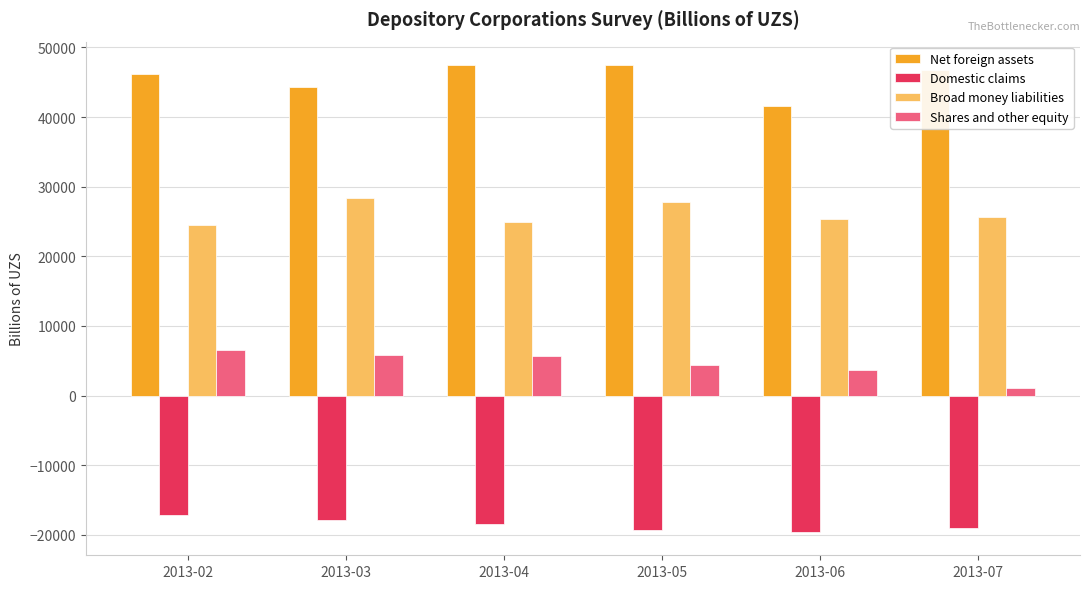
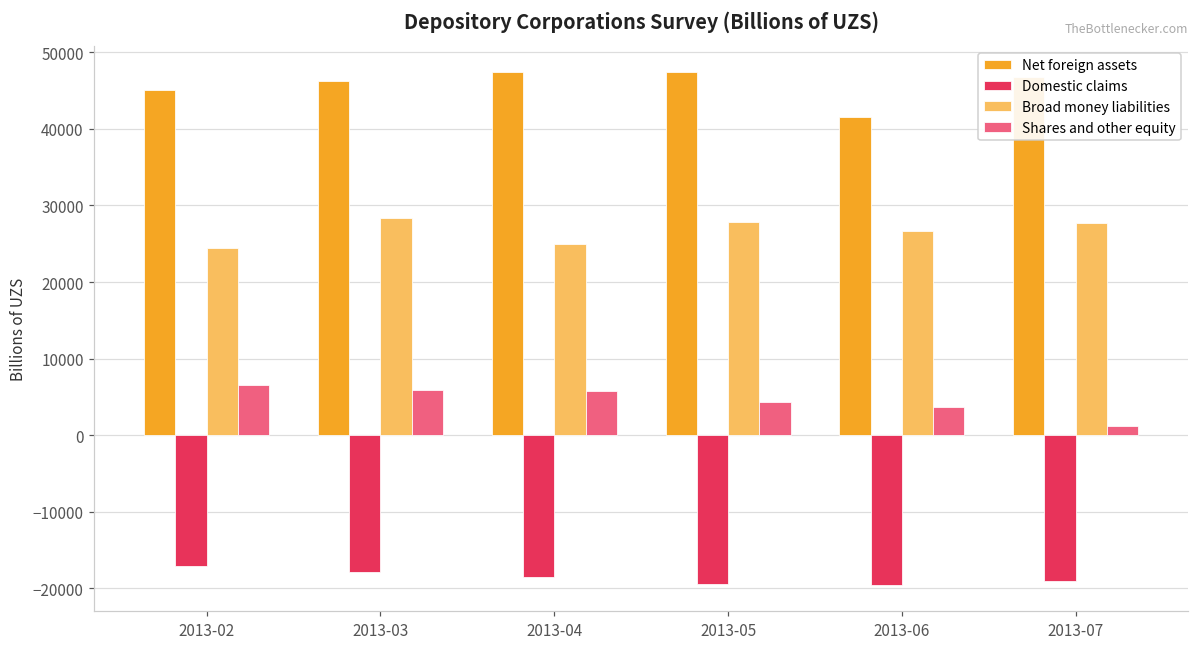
Net foreign assets, 2013-02: 46000 -> 45000
Net foreign assets, 2013-03: 44000 -> 46000
Broad money liabilities, 2013-06: 25000 -> 27000
Broad money liabilities, 2013-07: 26000 -> 28000
